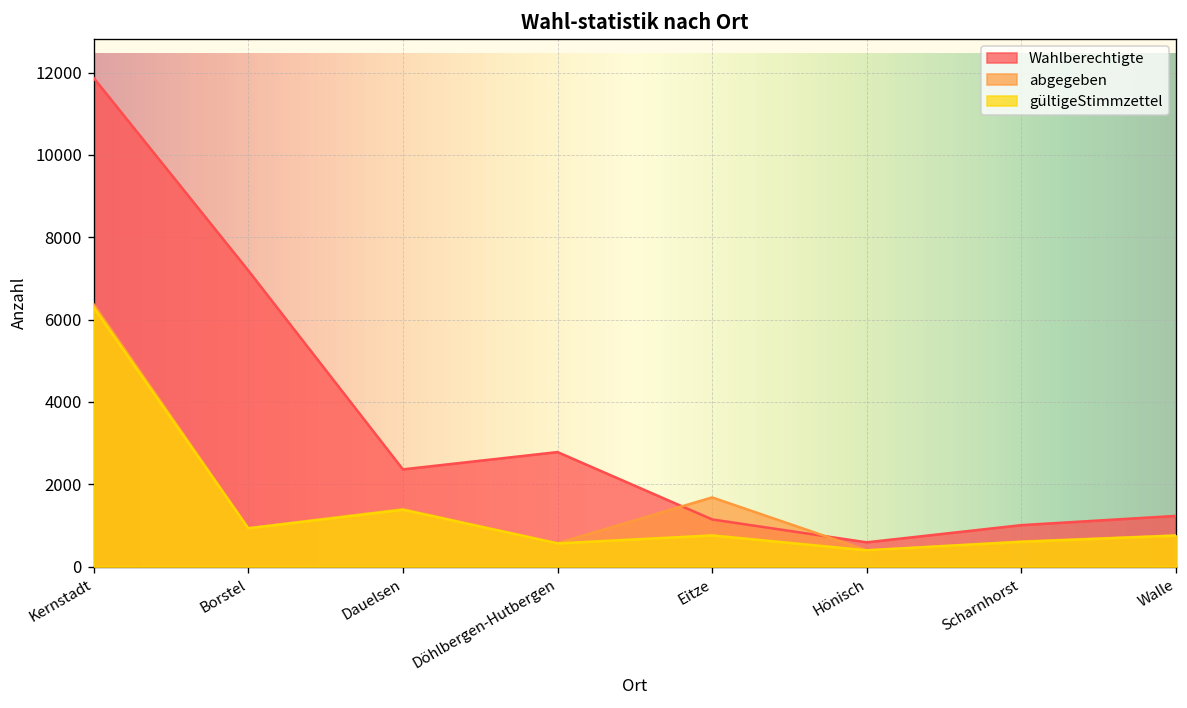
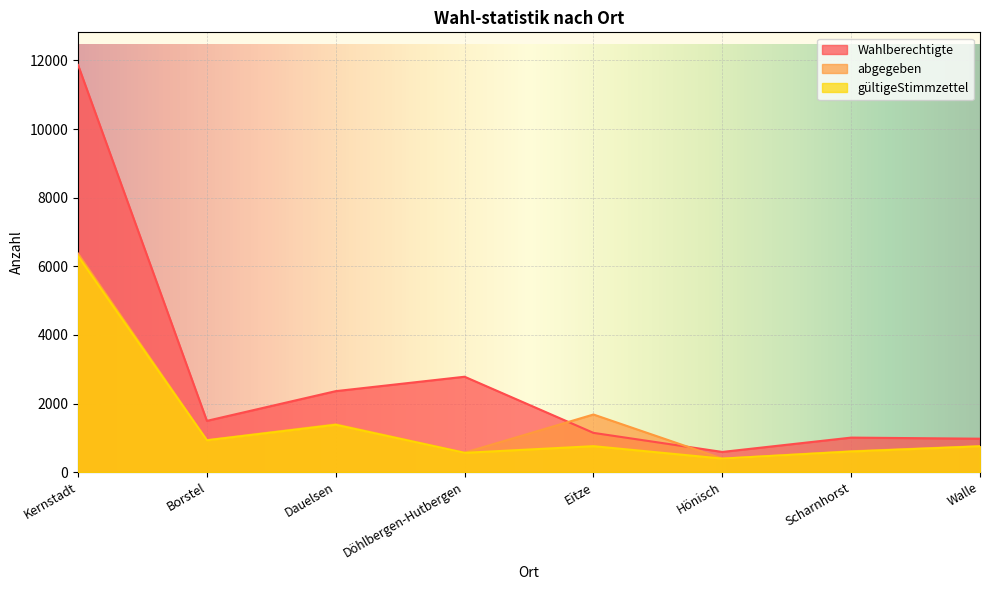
Wahlberechtigte, Borstel: 7200 -> 1500
Wahlberechtigte, Walle: 1200 -> 1000
